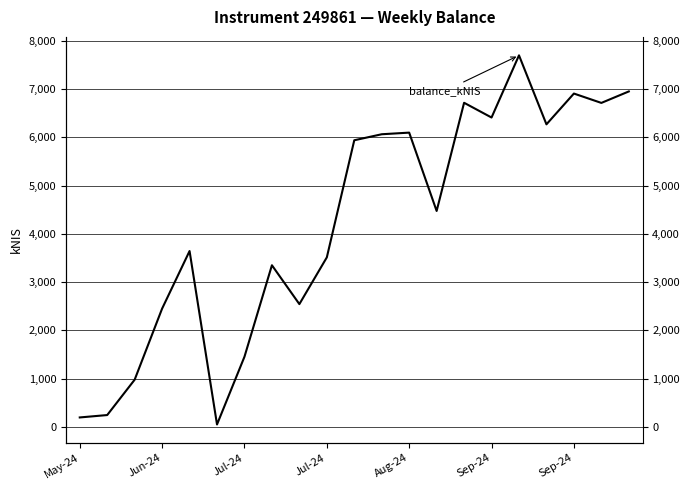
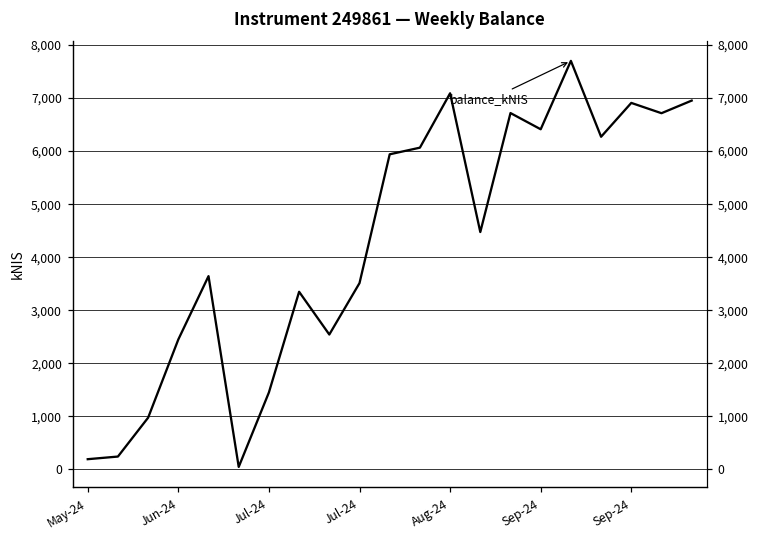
Aug-24: 6,100 -> 7,100
